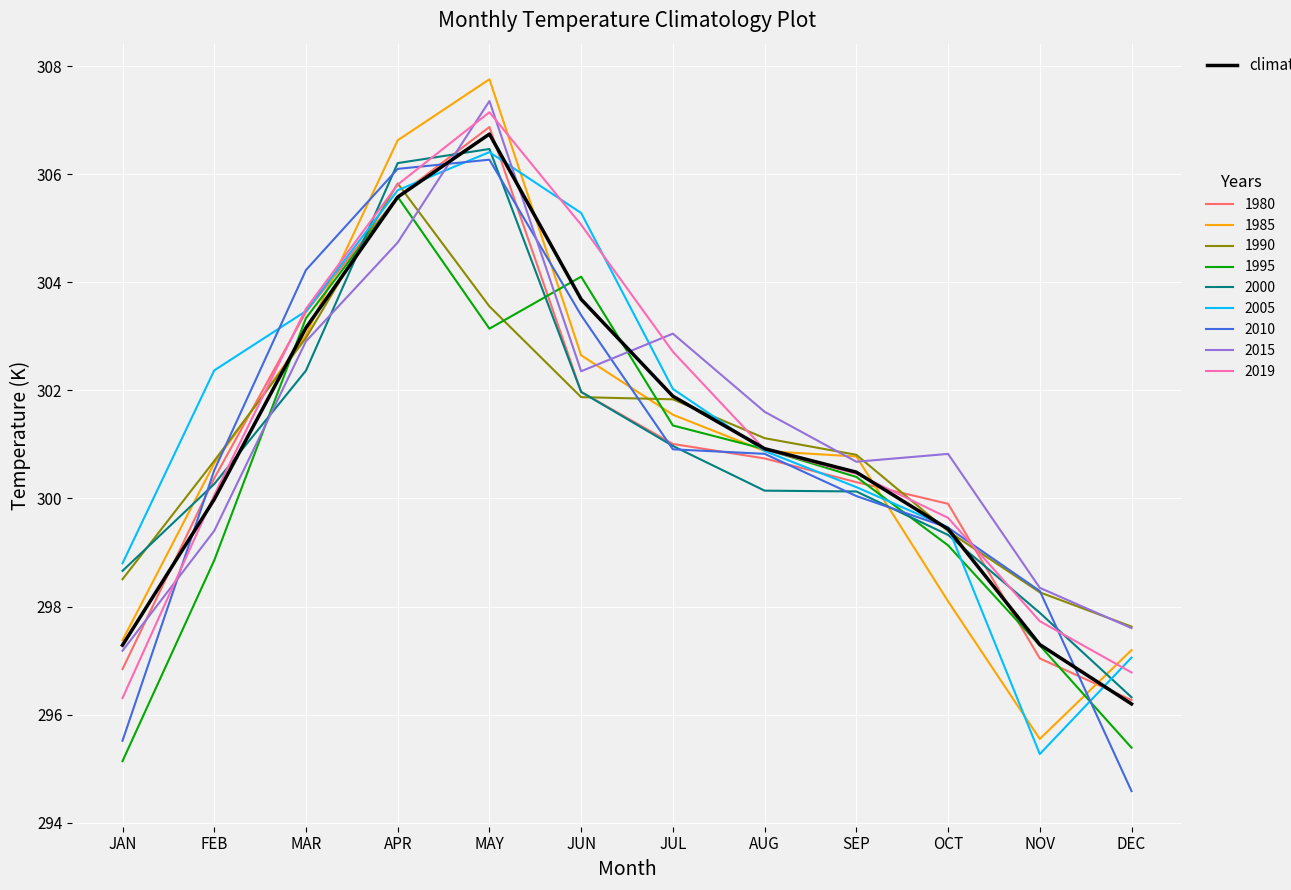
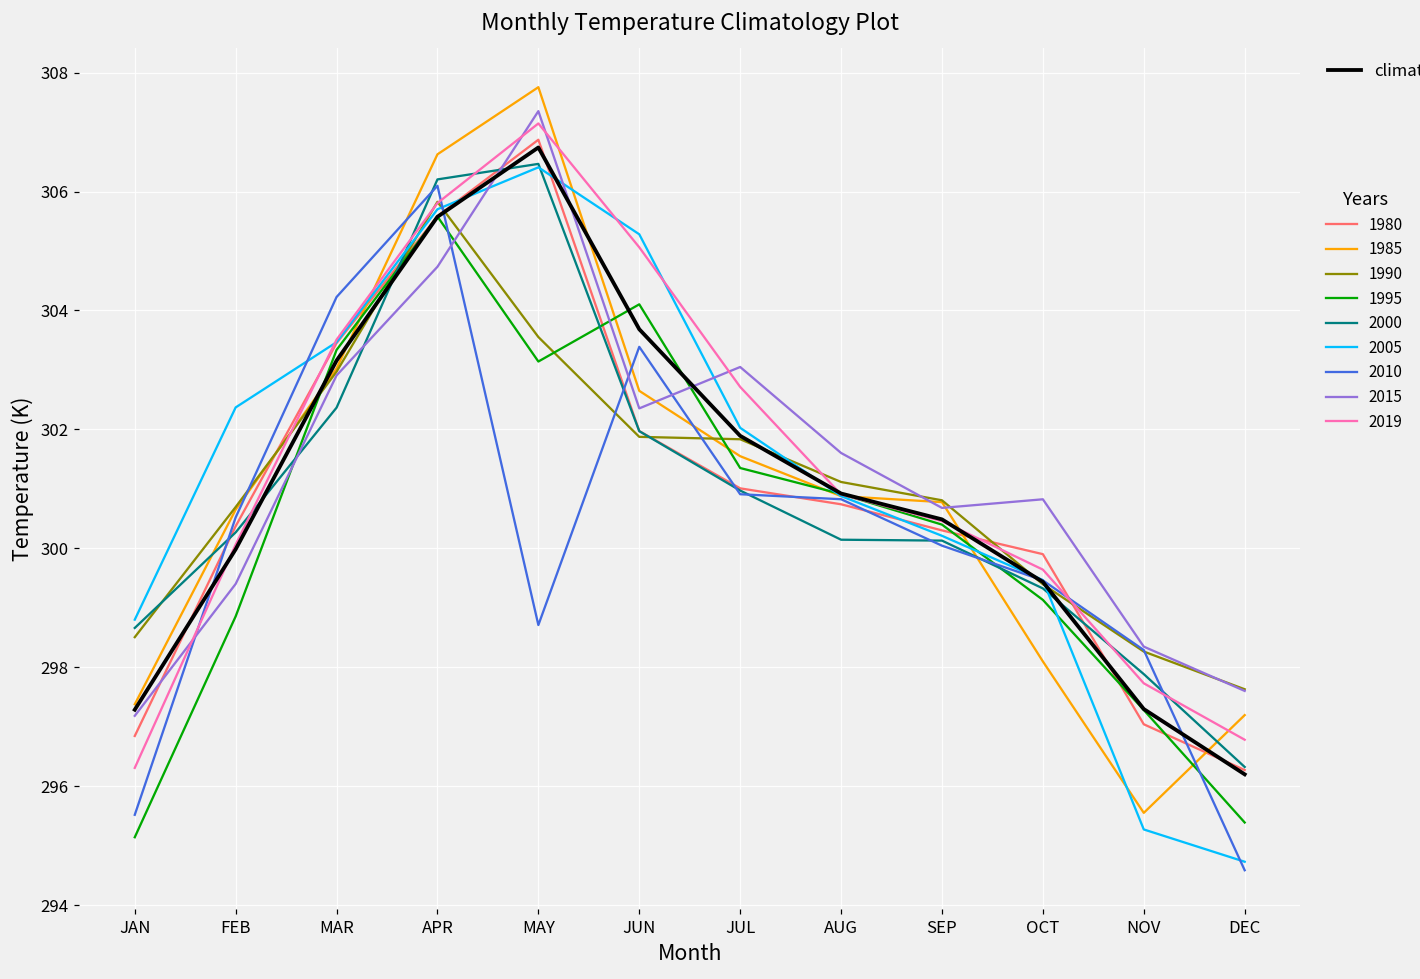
2010, MAY: 306.3 -> 298.7
2005, DEC: 297.1 -> 294.7
